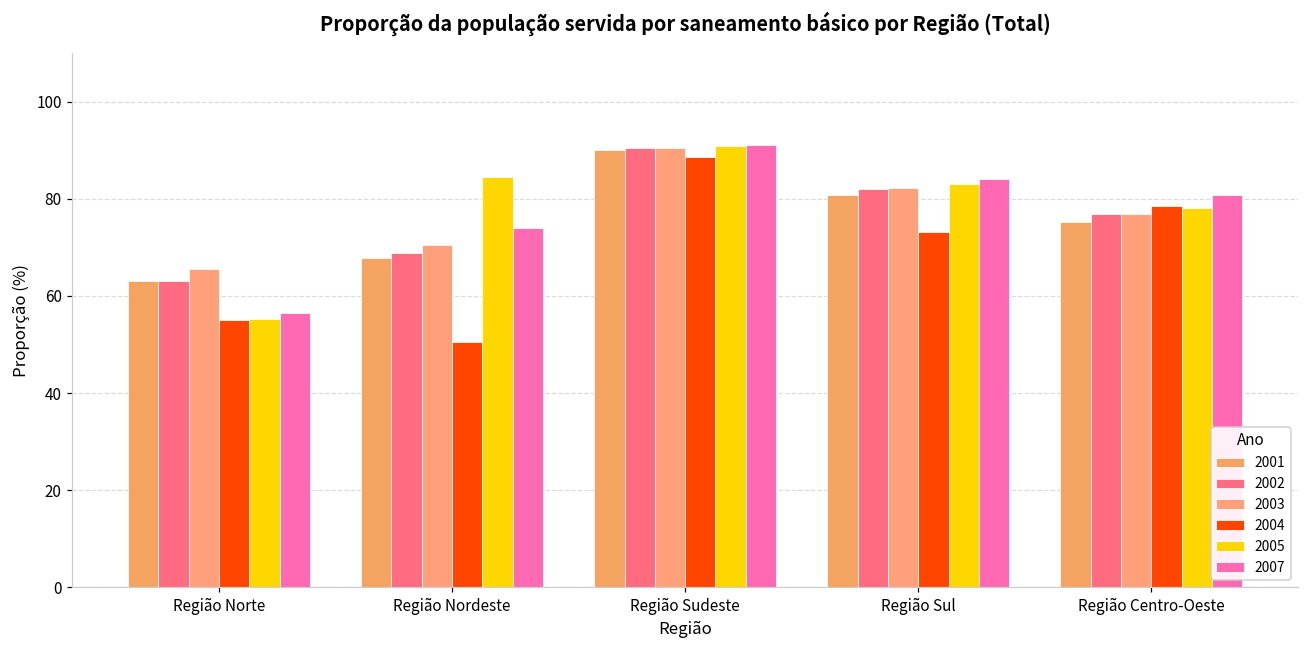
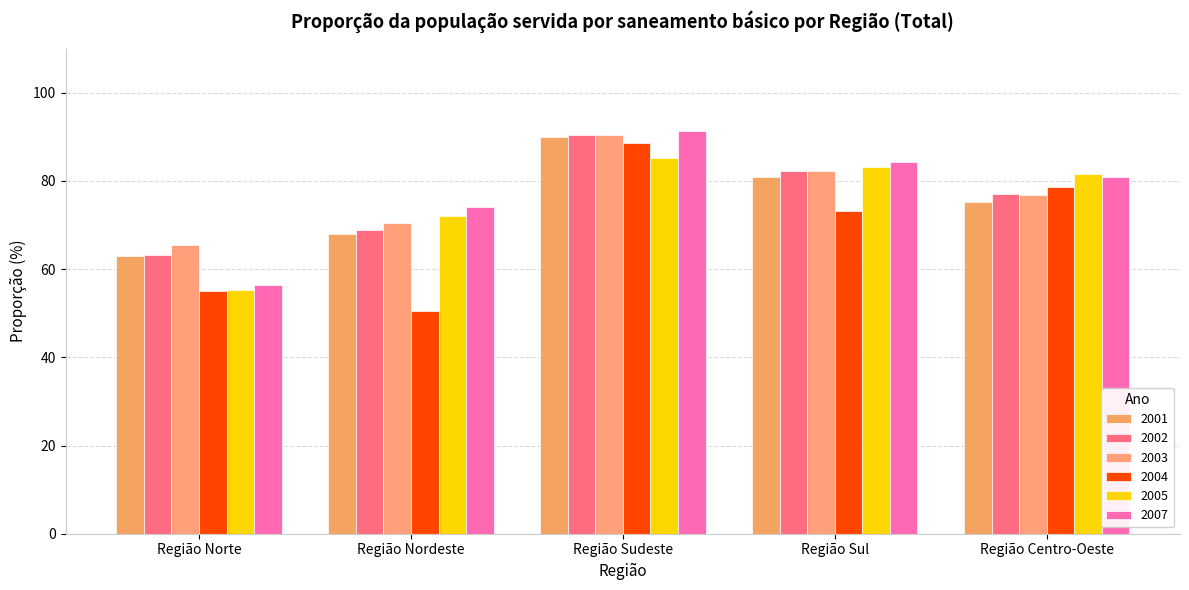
2005, Região Nordeste: 85 -> 72
2005, Região Sudeste: 91 -> 85
2005, Região Centro-Oeste: 78 -> 82
